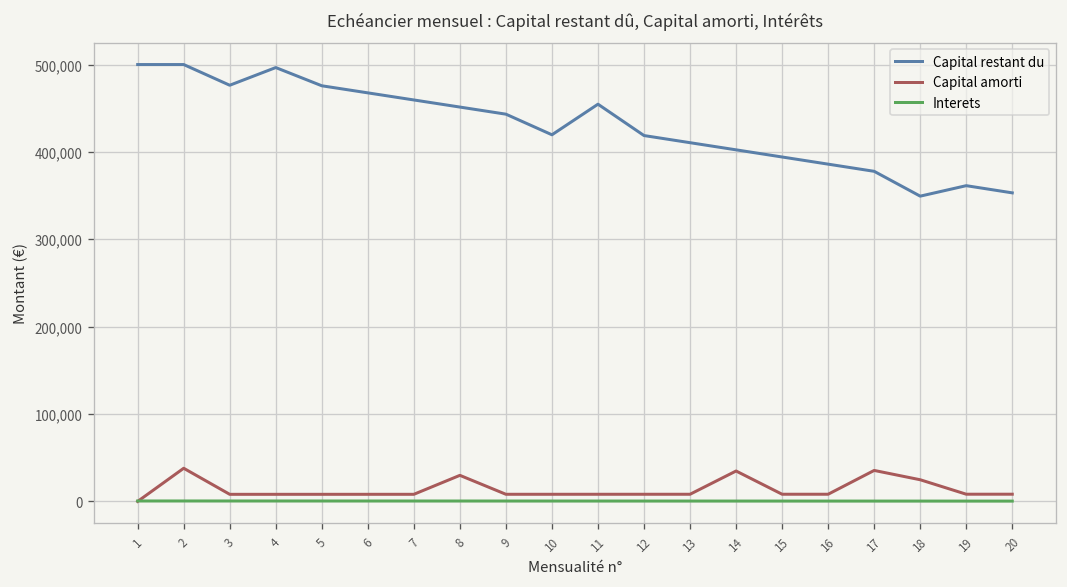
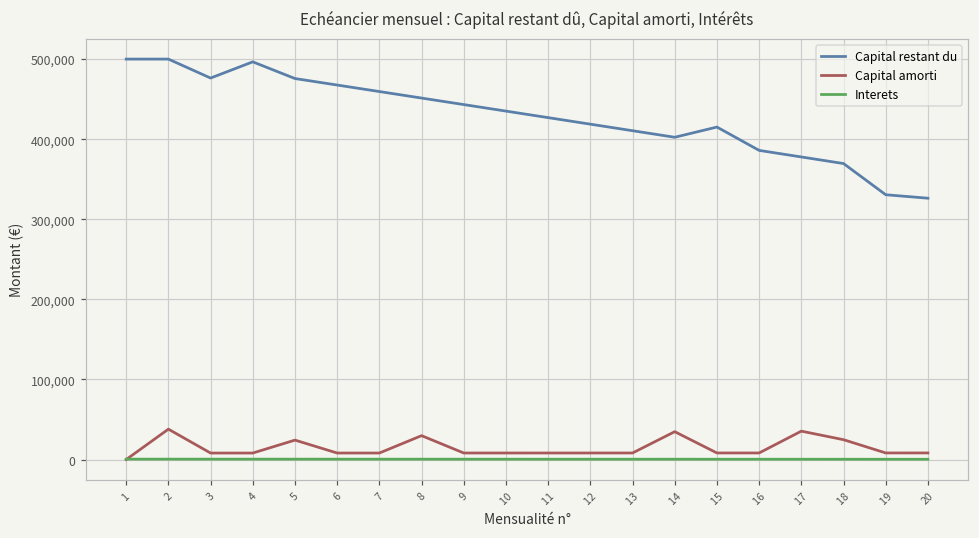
Capital amorti, 5: 10,000 -> 20,000
Capital restant du, 10: 420,000 -> 440,000
Capital restant du, 11: 450,000 -> 430,000
Capital restant du, 15: 390,000 -> 420,000
Capital restant du, 18: 350,000 -> 370,000
Capital restant du, 19: 360,000 -> 330,000
Capital restant du, 20: 350,000 -> 330,000
